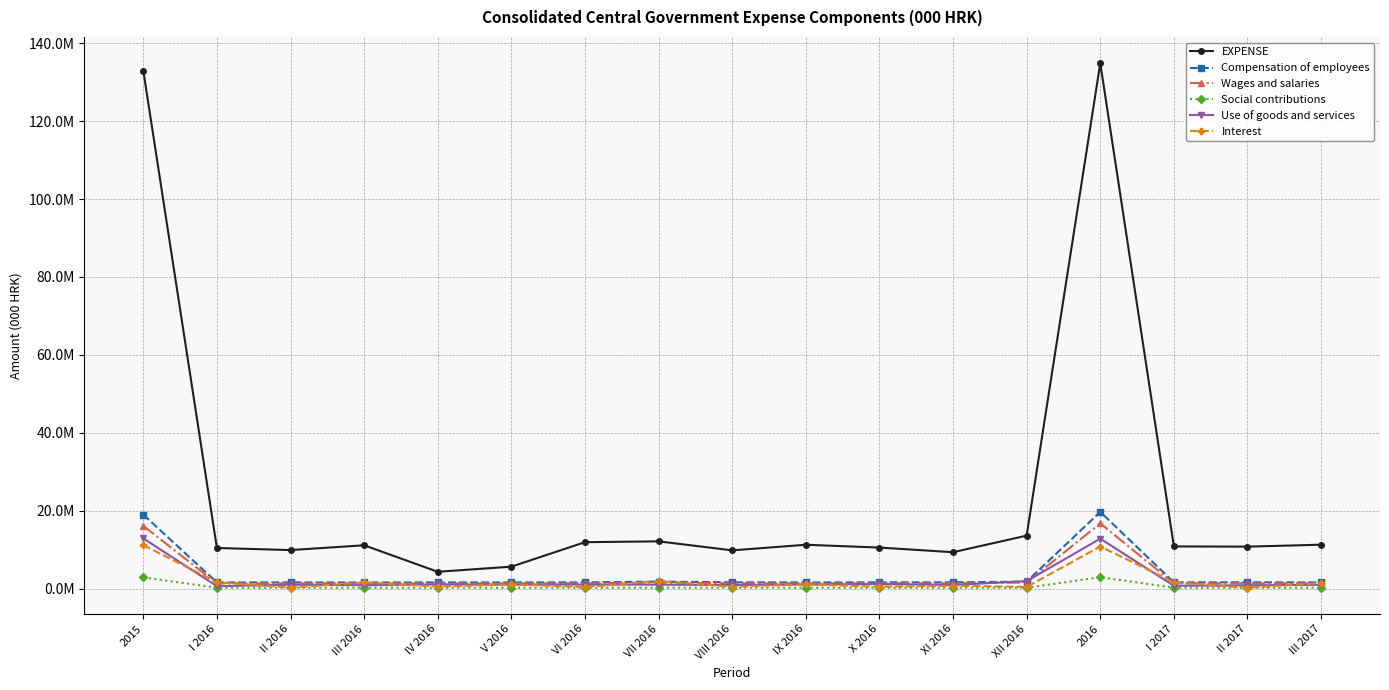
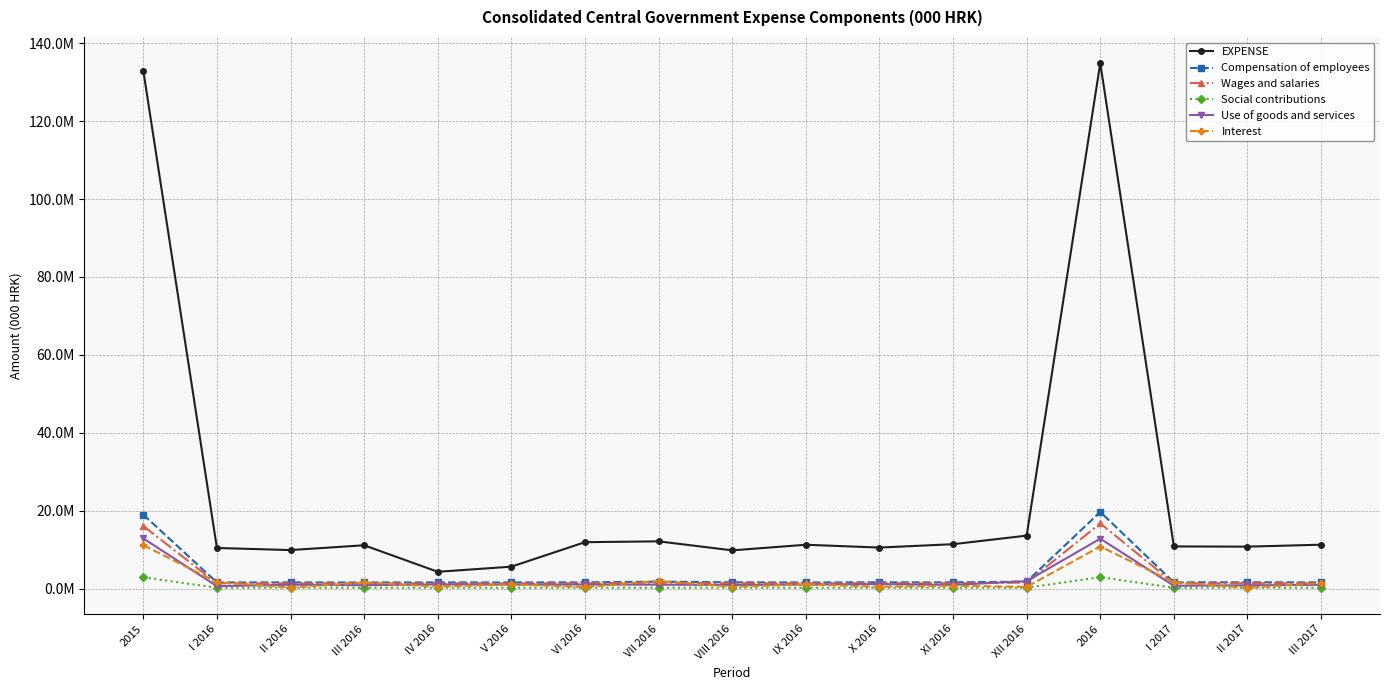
EXPENSE, XI 2016: 9000000 -> 11000000
